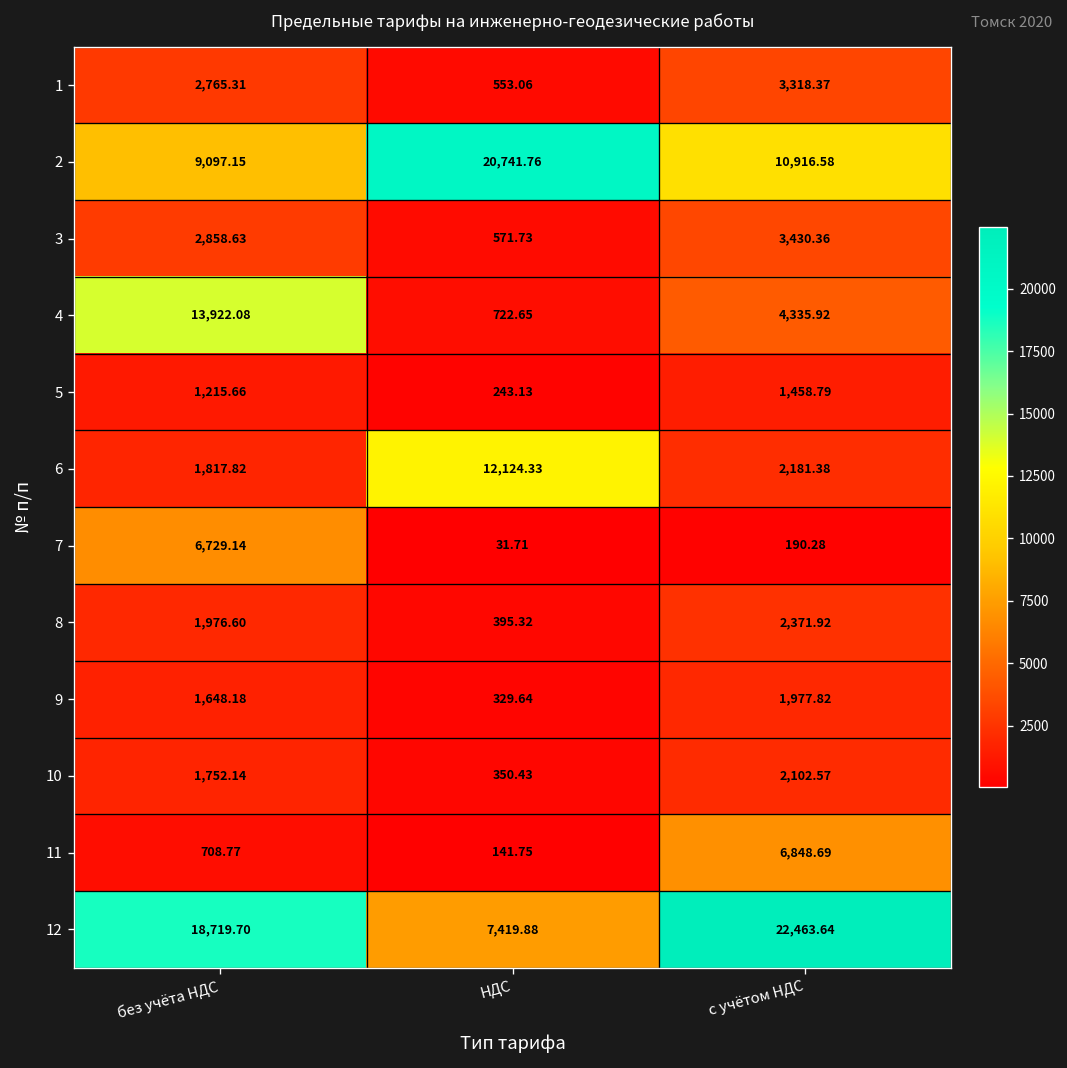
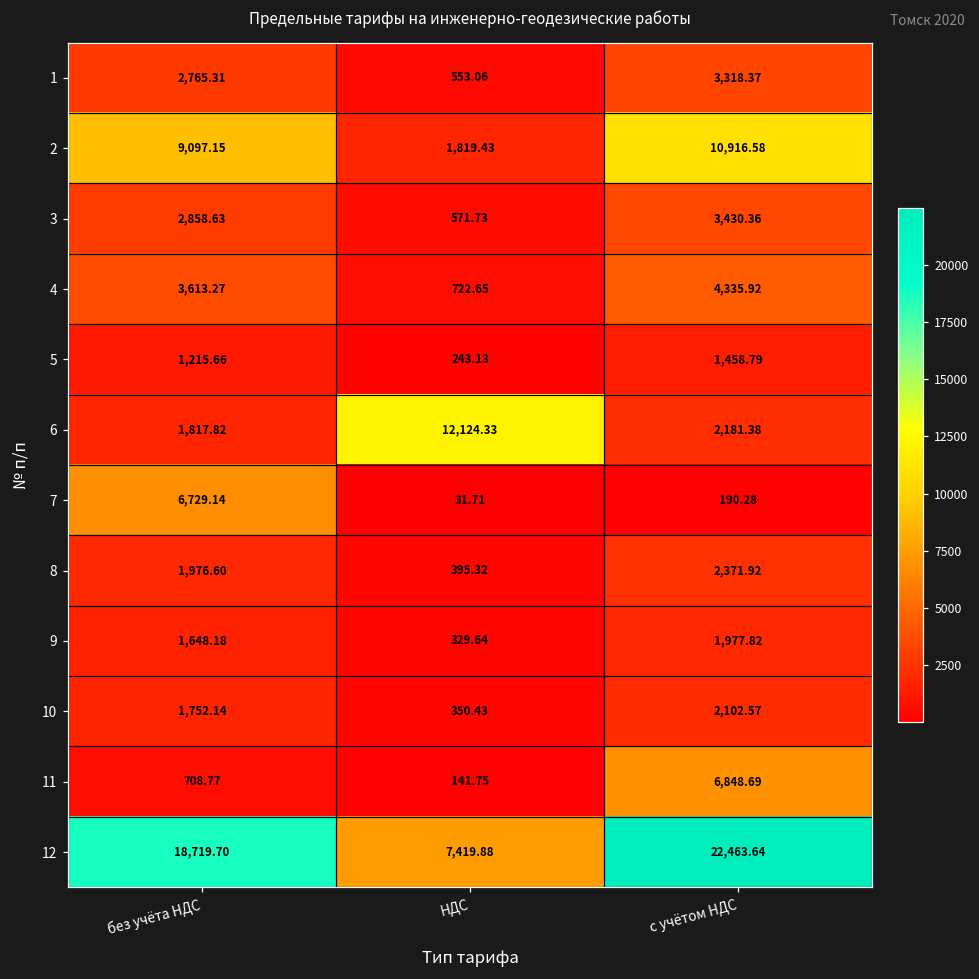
2, НДС: 20,741.76 -> 1,819.43
4, без учёта НДС: 13,922.08 -> 3,613.27
